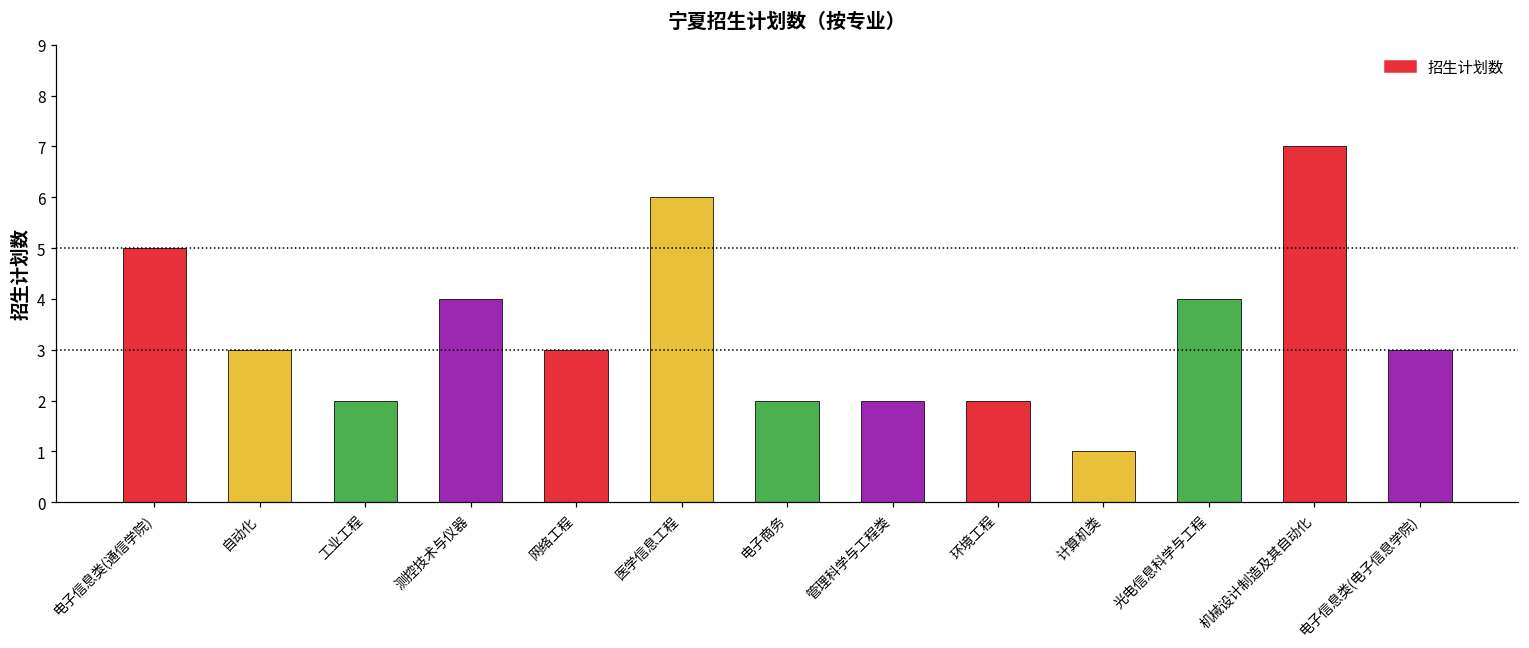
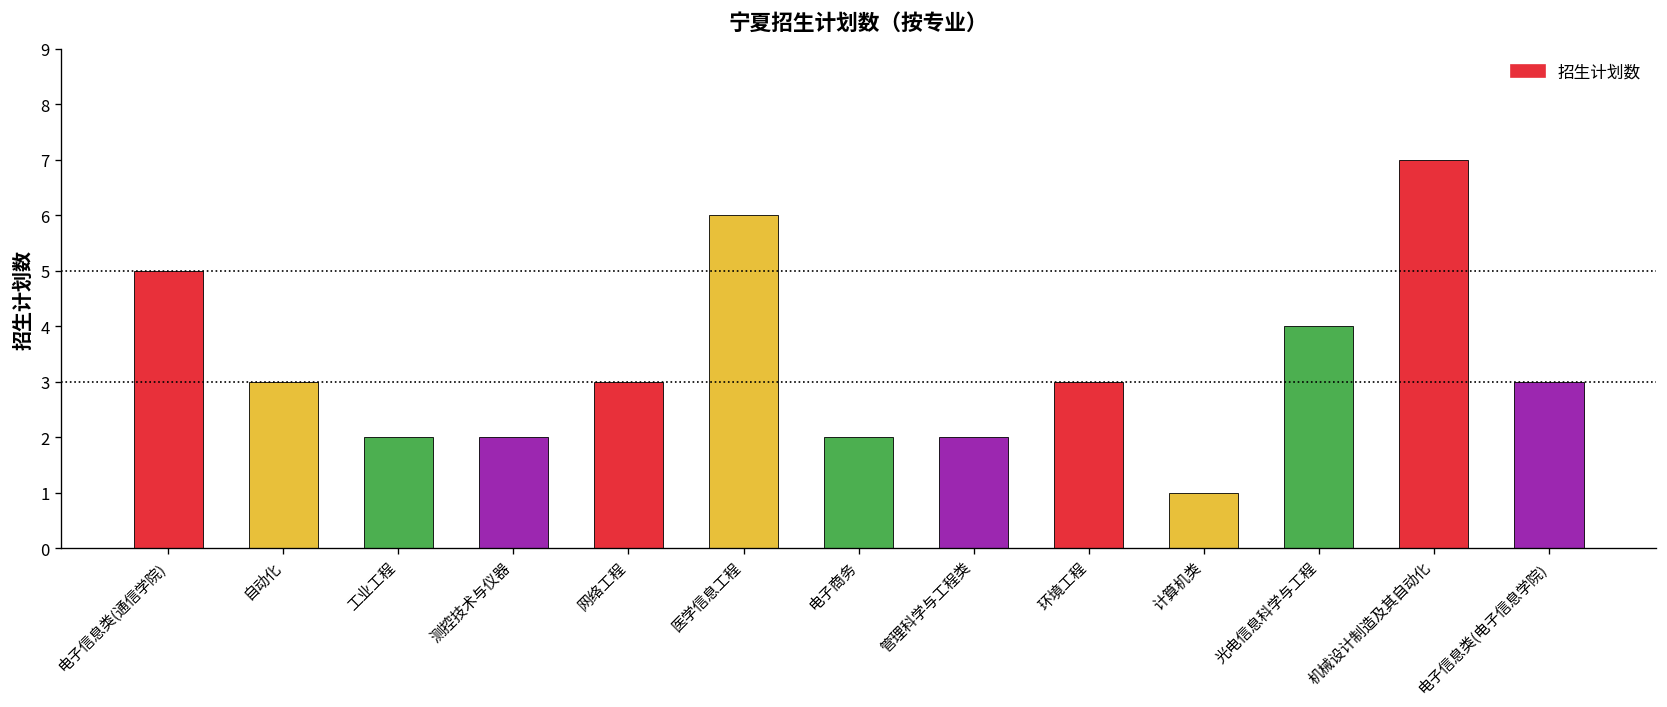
测控技术与仪器: 4 -> 2
环境工程: 2 -> 3
